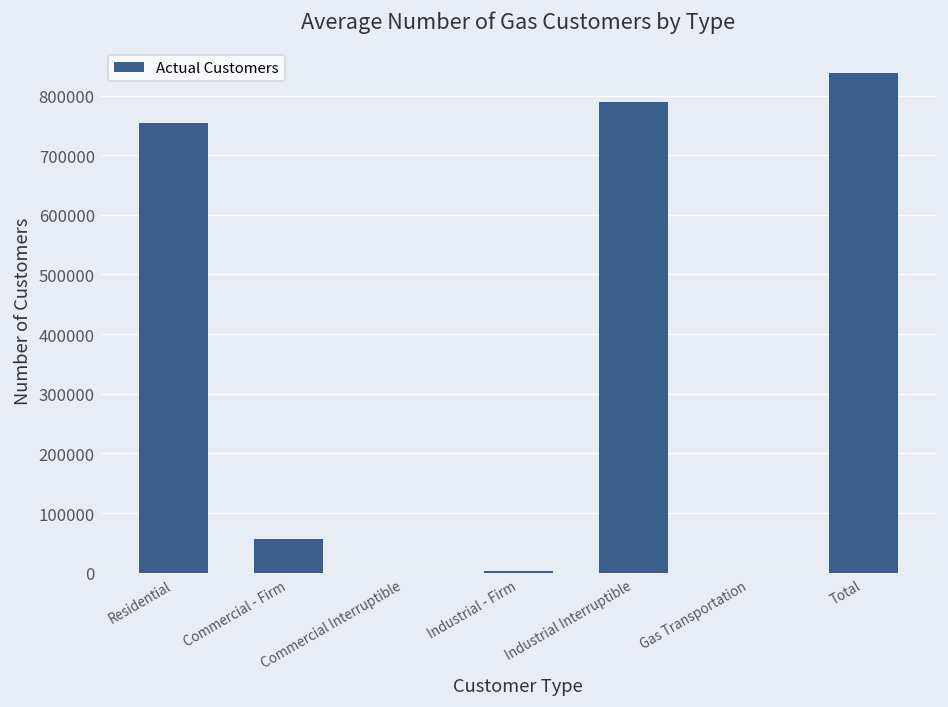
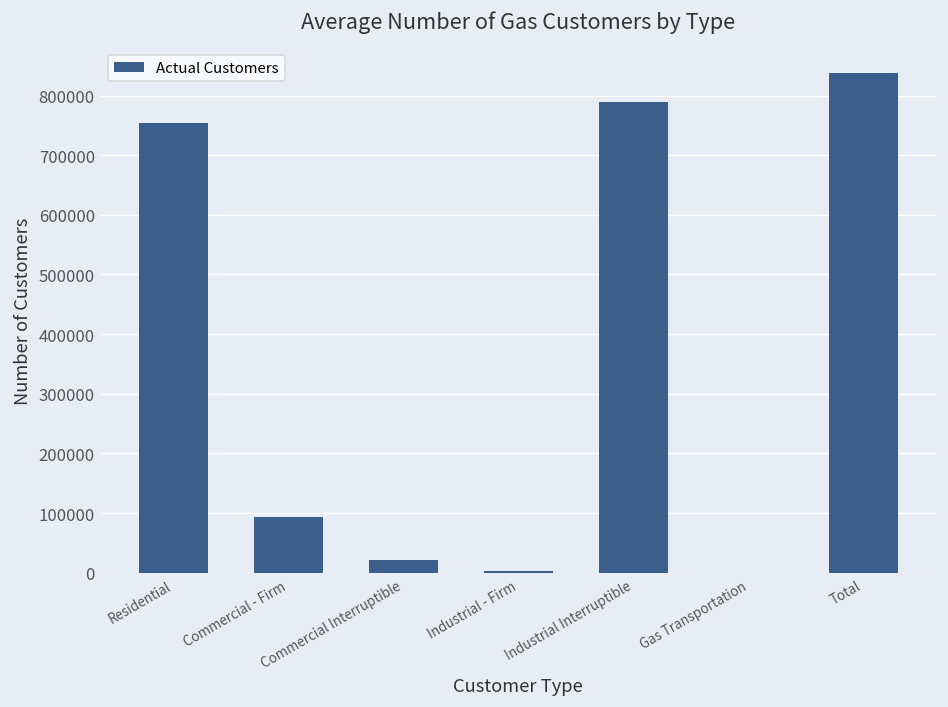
Commercial - Firm: 60000 -> 90000
Commercial Interruptible: 0 -> 20000
